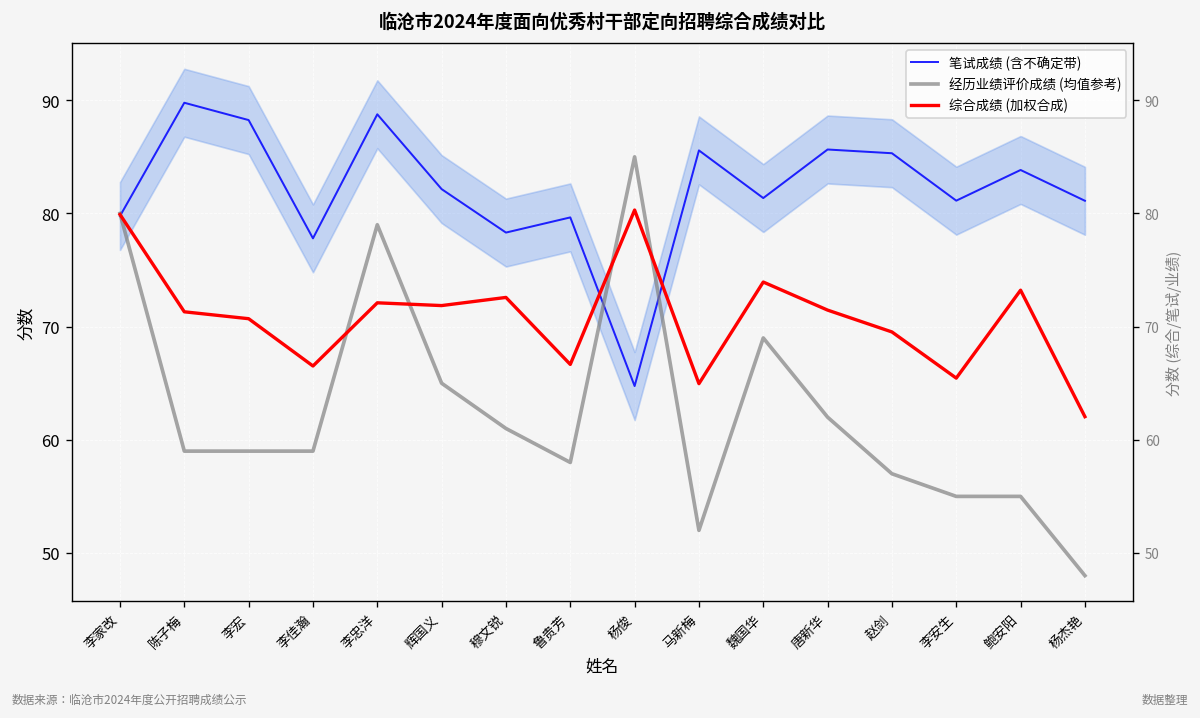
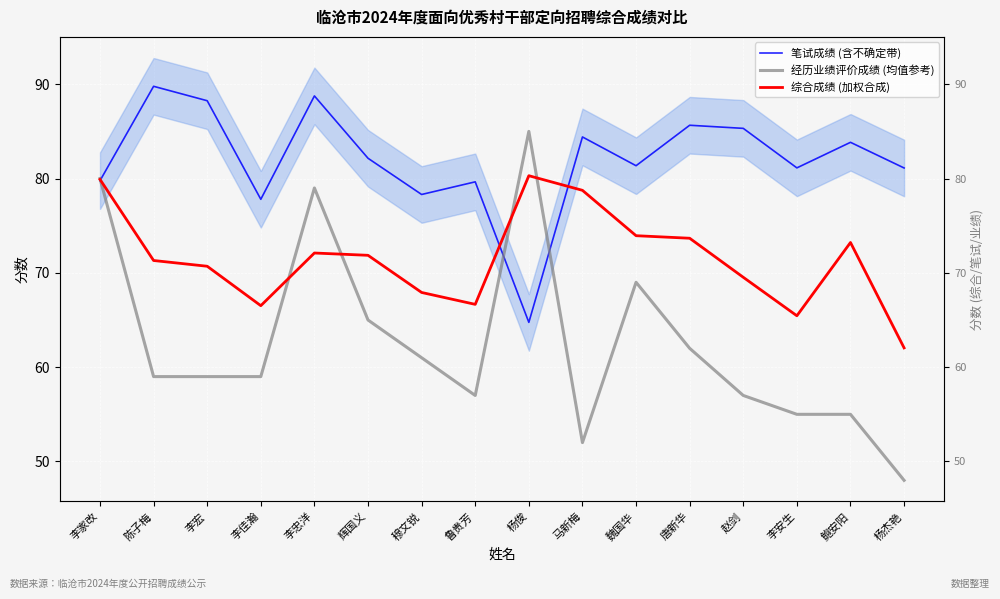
综合成绩 (加权合成), 穆文锐: 73 -> 68
经历业绩评价成绩 (均值参考), 鲁贵芳: 58 -> 57
笔试成绩 (含不确定带), 马新梅: 86 -> 84
综合成绩 (加权合成), 马新梅: 65 -> 79
综合成绩 (加权合成), 唐新华: 71 -> 74
